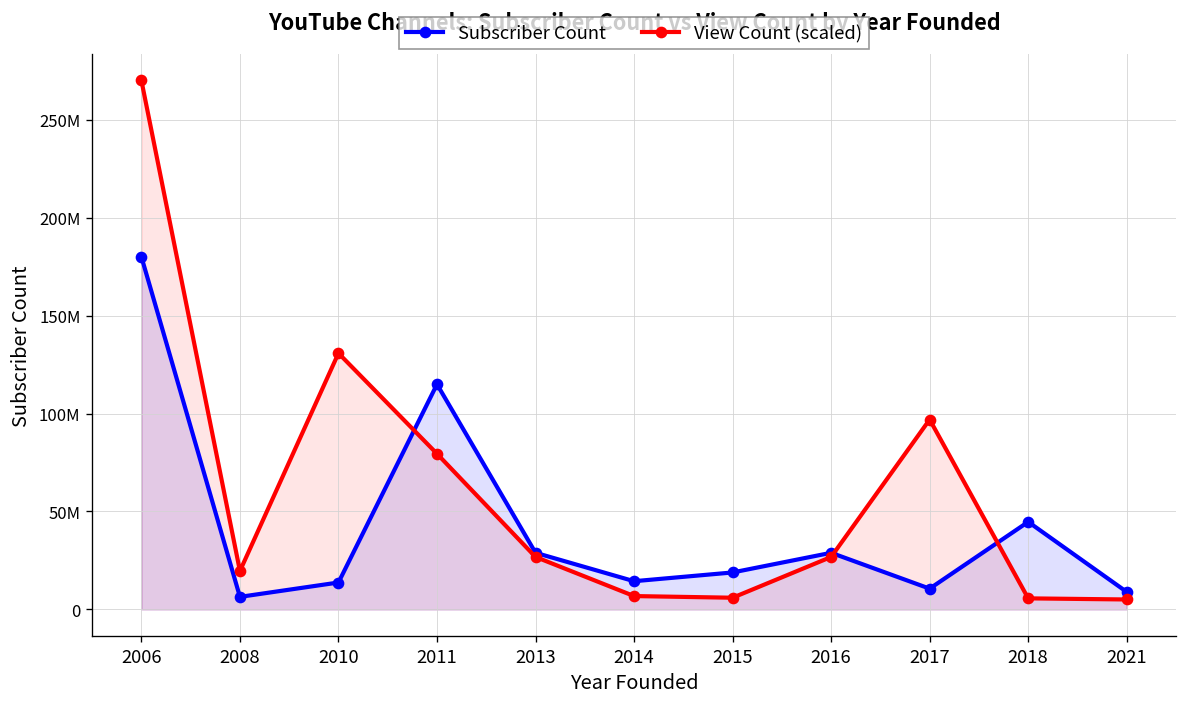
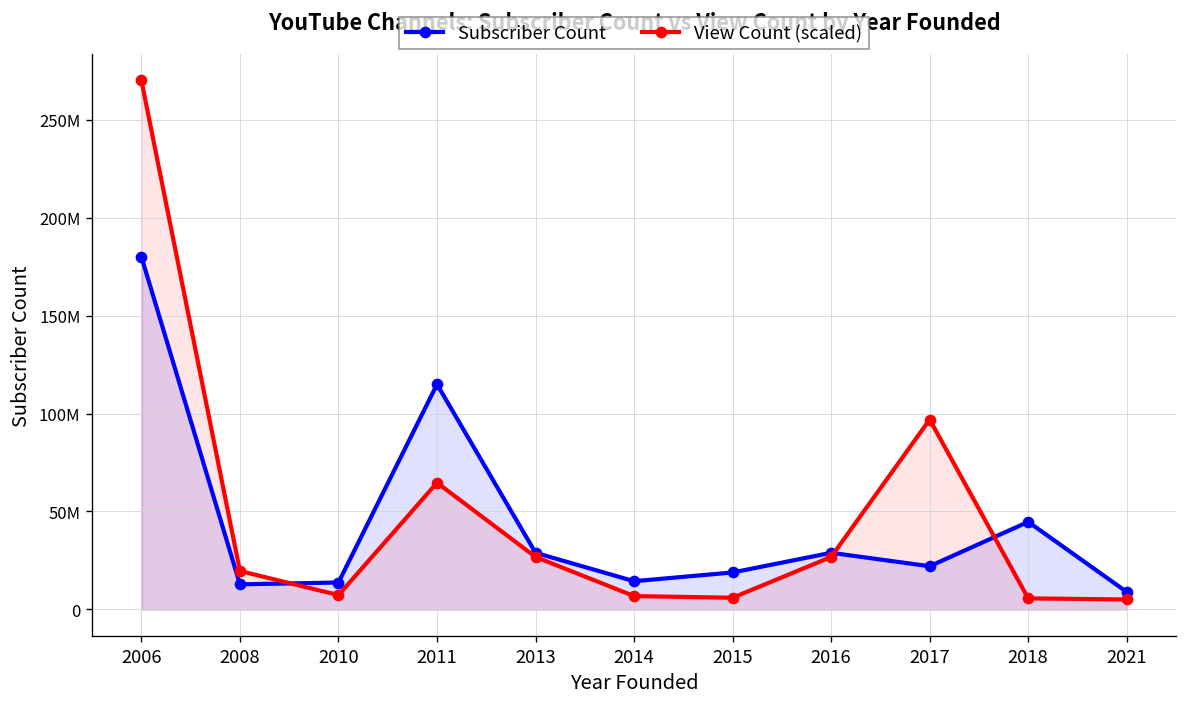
Subscriber Count, 2008: 6000000 -> 13000000
View Count (scaled), 2010: 131000000 -> 7000000
View Count (scaled), 2011: 79000000 -> 65000000
Subscriber Count, 2017: 11000000 -> 22000000
